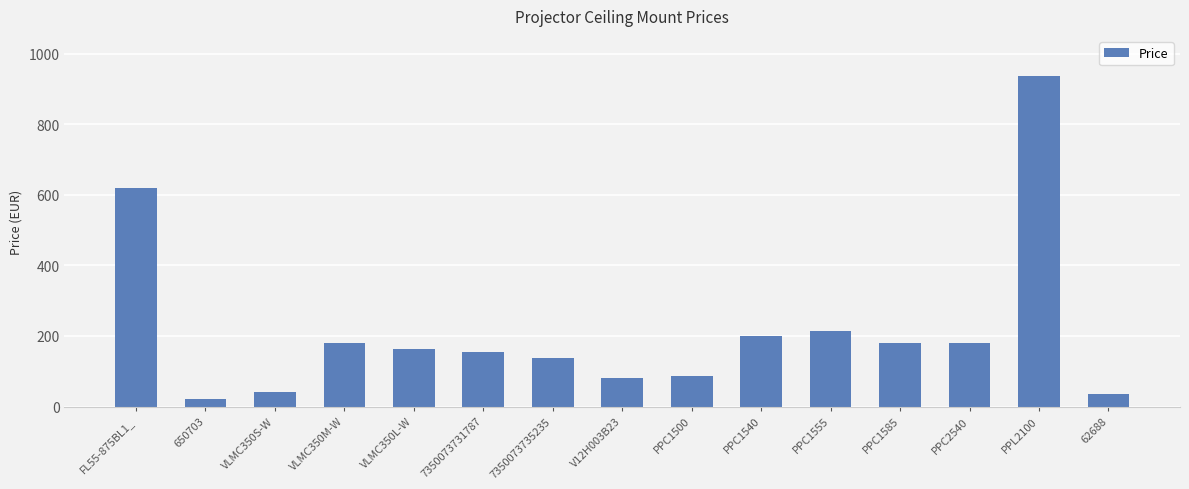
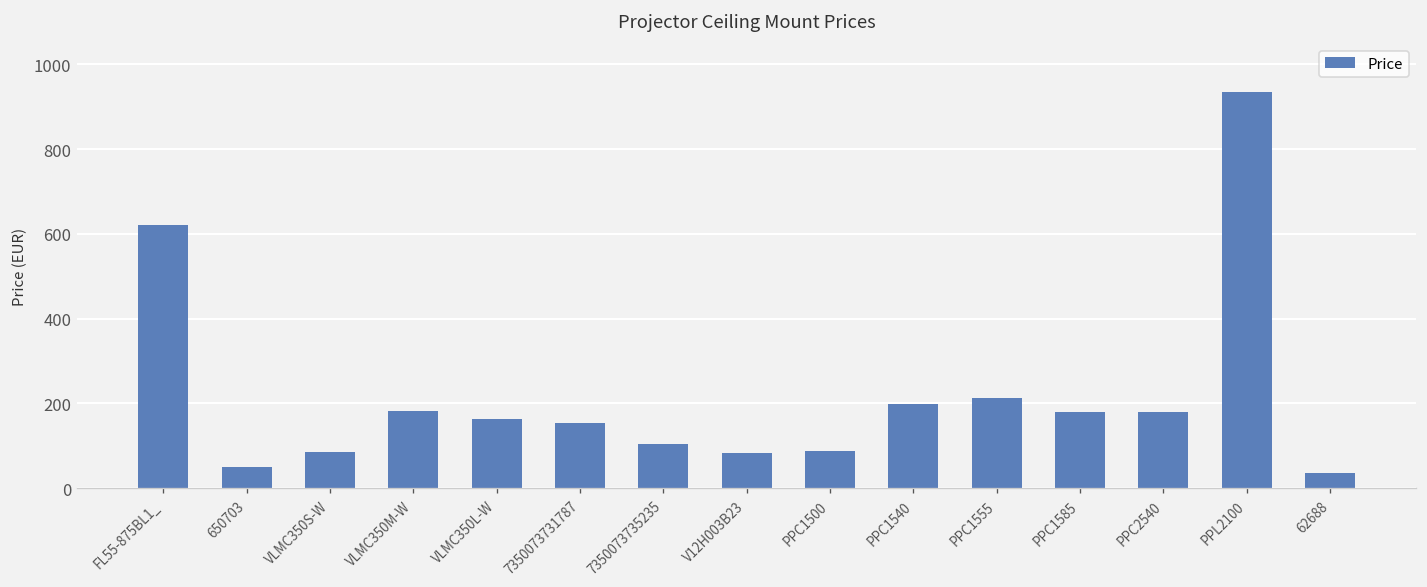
650703: 20 -> 50
VLMC350S-W: 40 -> 80
7350073735235: 140 -> 100
